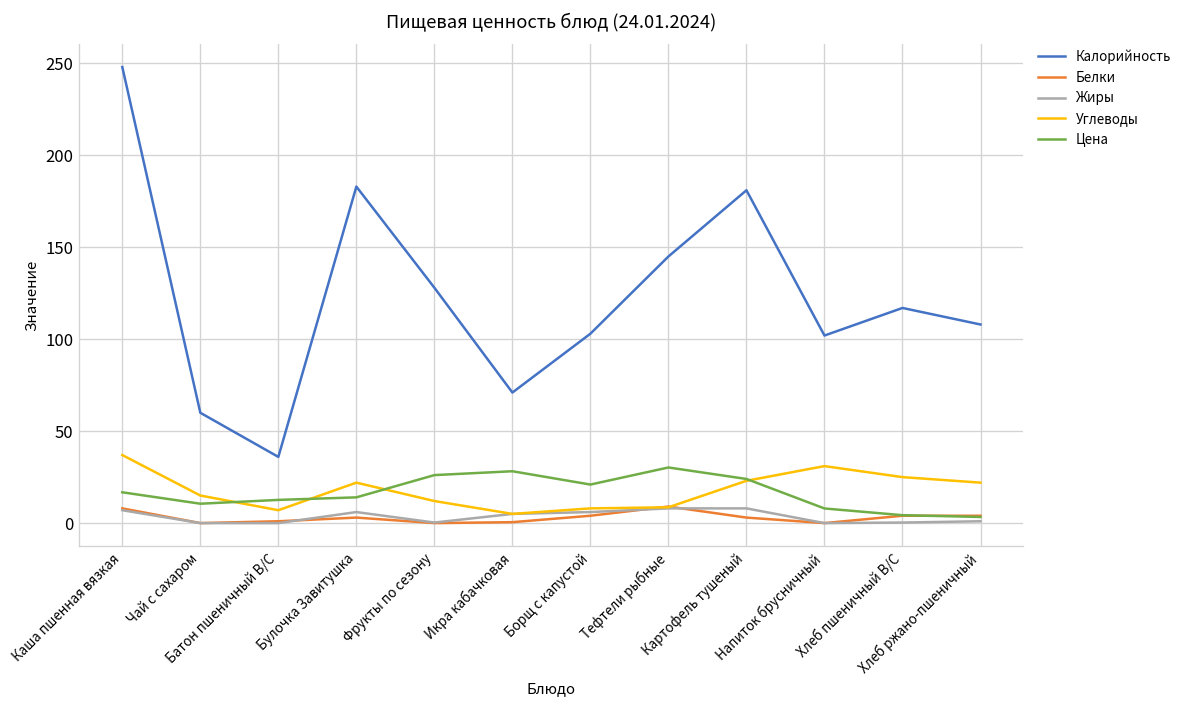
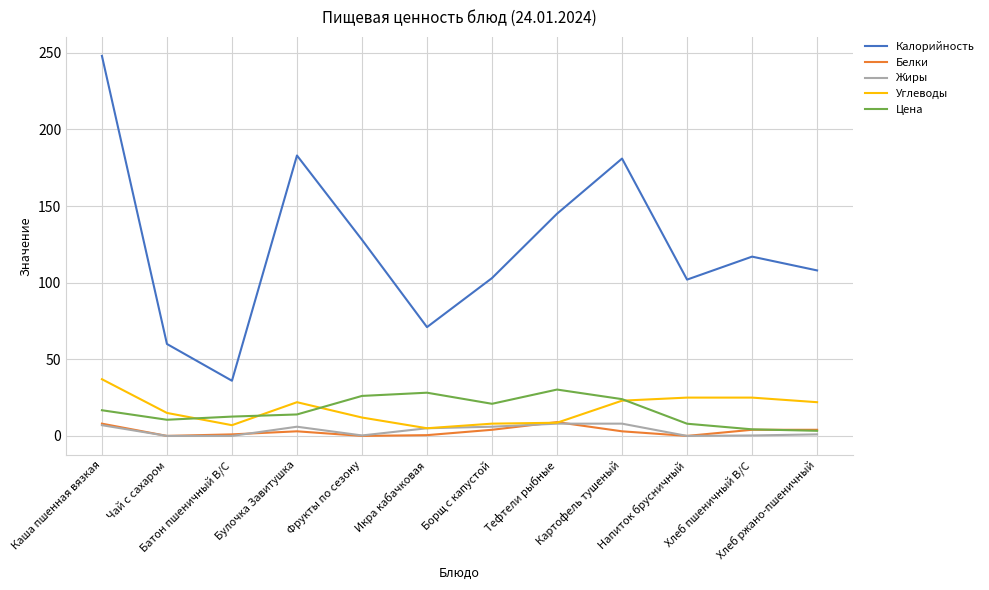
Углеводы, Напиток брусничный: 31 -> 25
